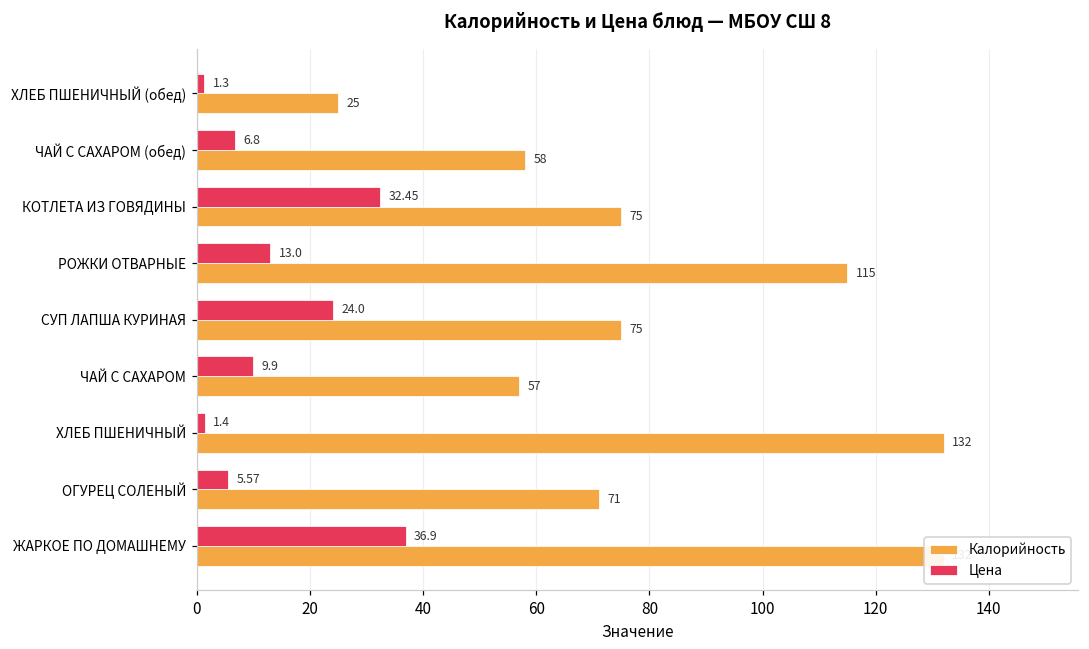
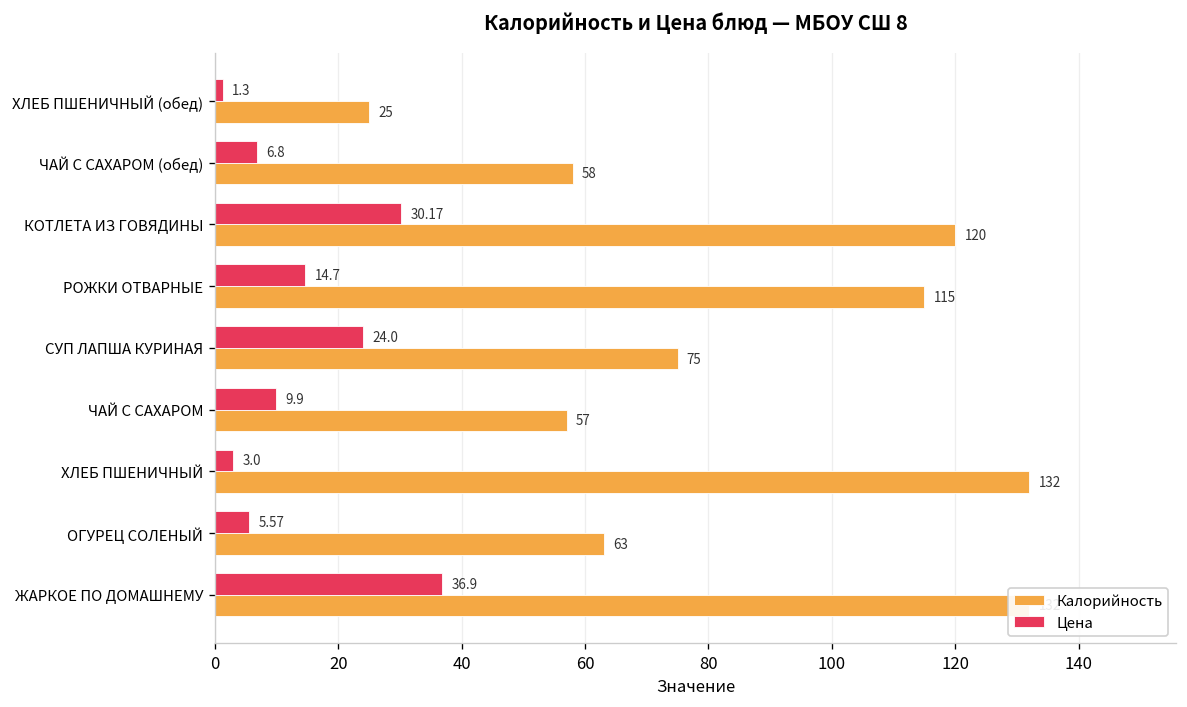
Цена, КОТЛЕТА ИЗ ГОВЯДИНЫ: 32.45 -> 30.17
Калорийность, КОТЛЕТА ИЗ ГОВЯДИНЫ: 75 -> 120
Цена, РОЖКИ ОТВАРНЫЕ: 13.0 -> 14.7
Цена, ХЛЕБ ПШЕНИЧНЫЙ: 1.4 -> 3.0
Калорийность, ОГУРЕЦ СОЛЕНЫЙ: 71 -> 63
